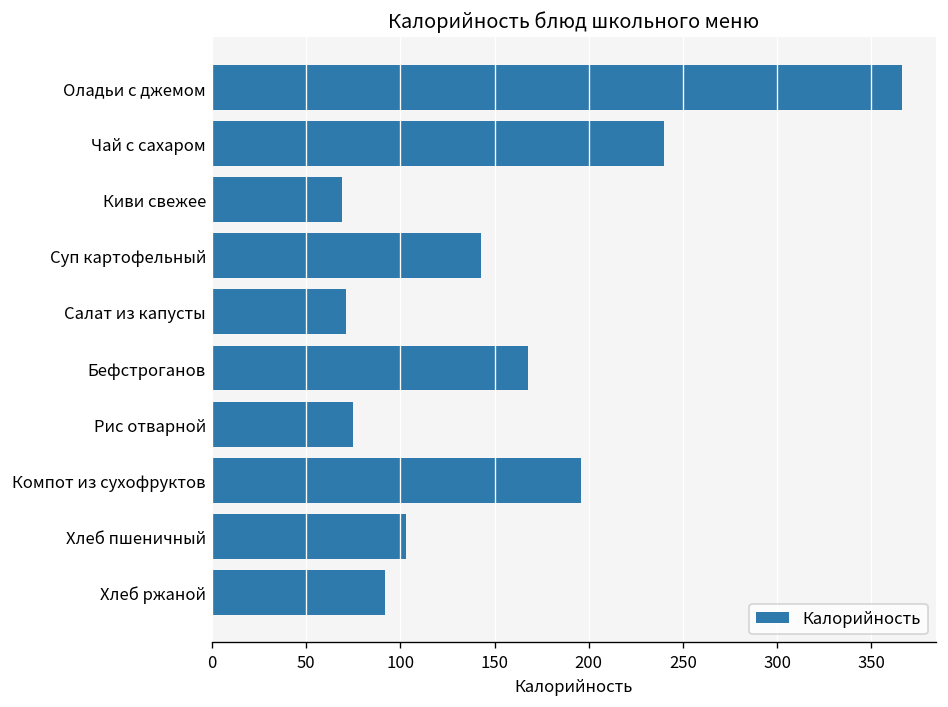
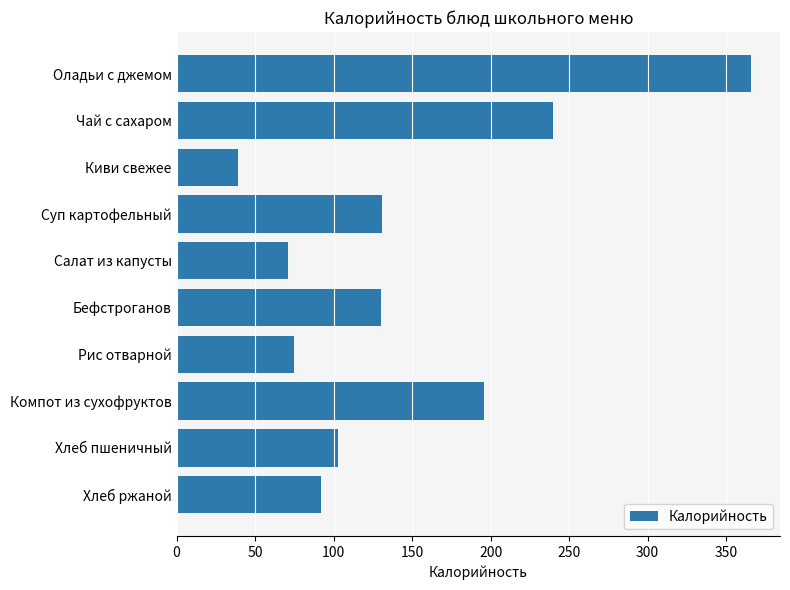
Киви свежее: 69 -> 39
Суп картофельный: 143 -> 131
Бефстроганов: 168 -> 130
